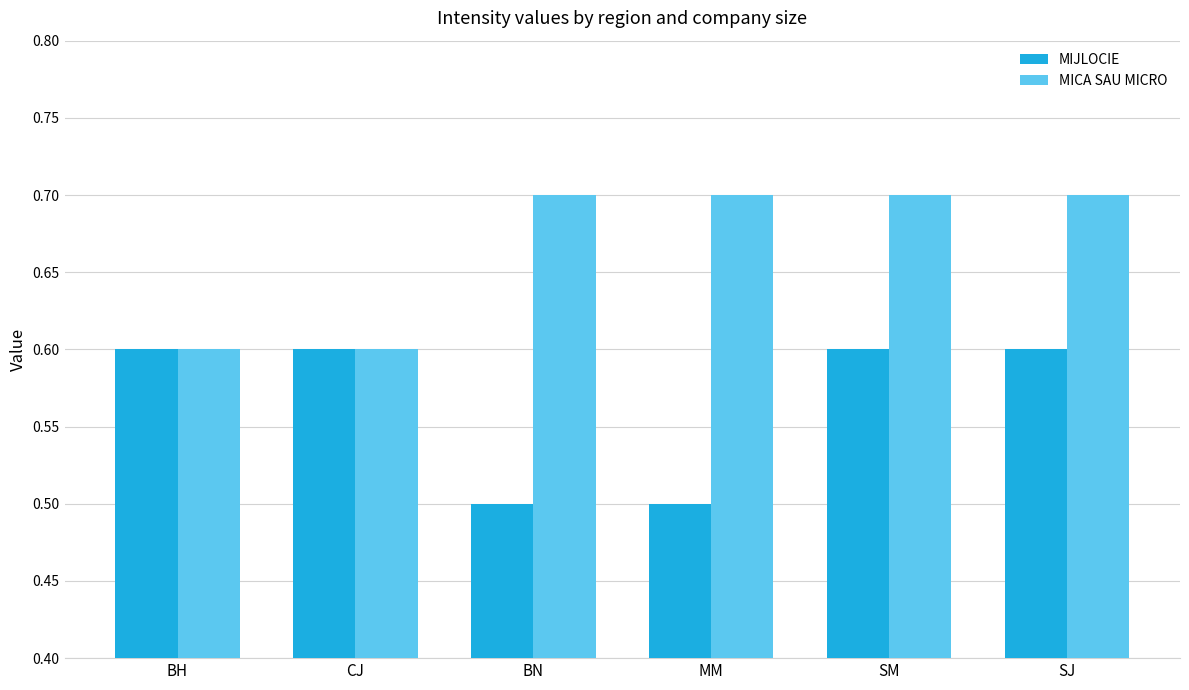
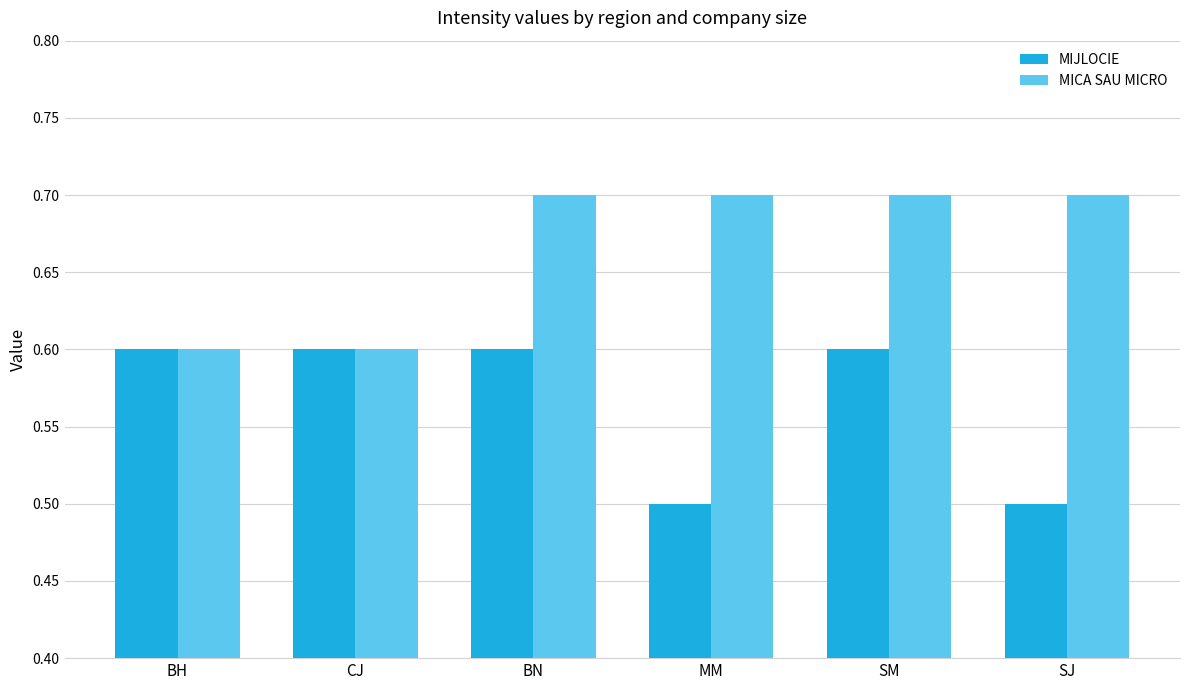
MIJLOCIE, BN: 0.5 -> 0.6
MIJLOCIE, SJ: 0.6 -> 0.5
